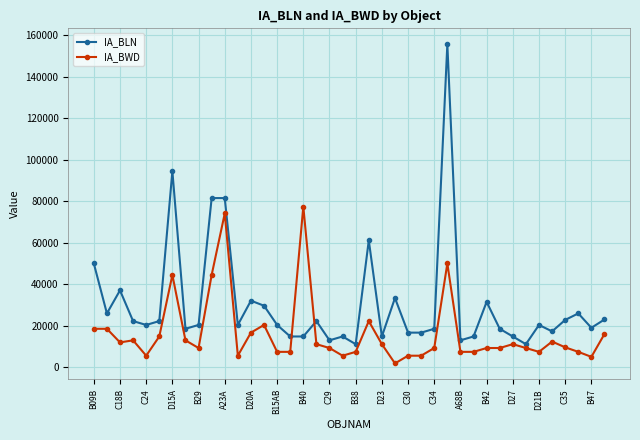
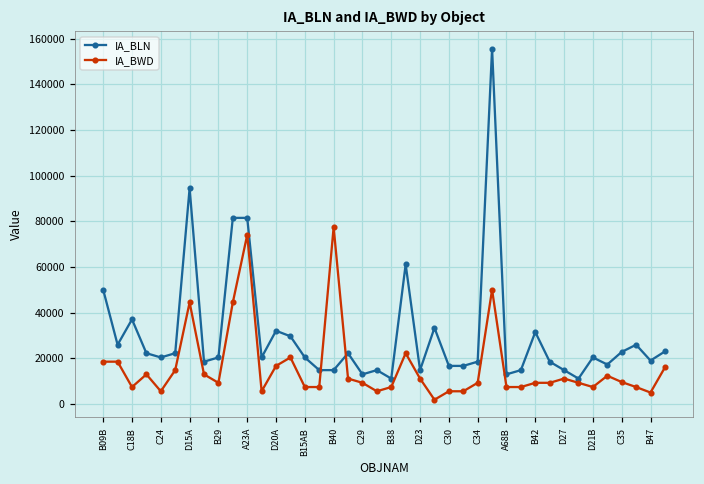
IA_BWD, C18B: 12000 -> 7000
